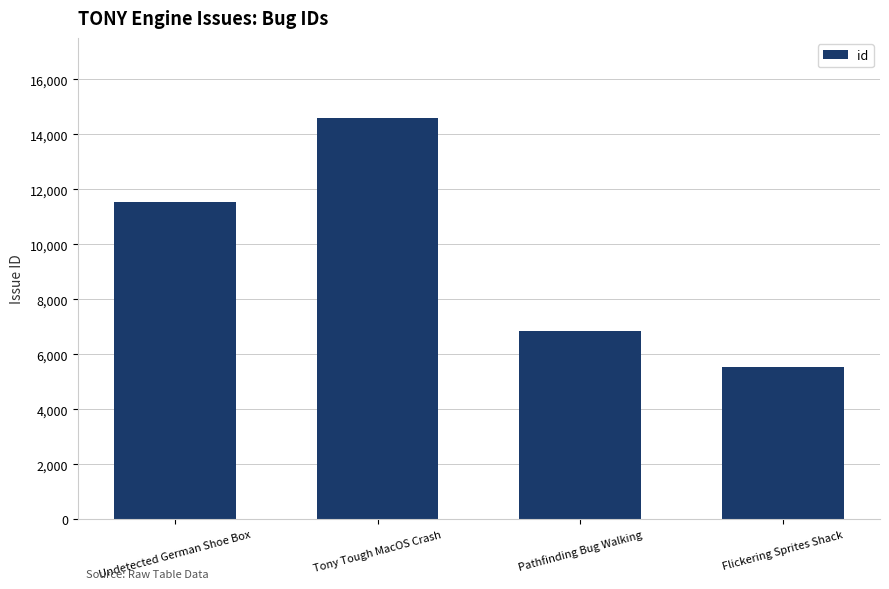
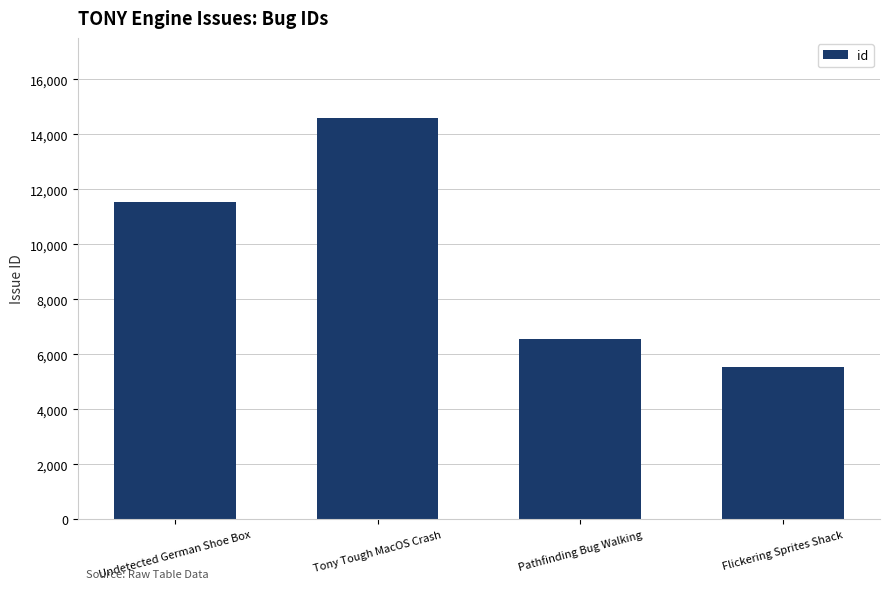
Pathfinding Bug Walking: 6,800 -> 6,500
